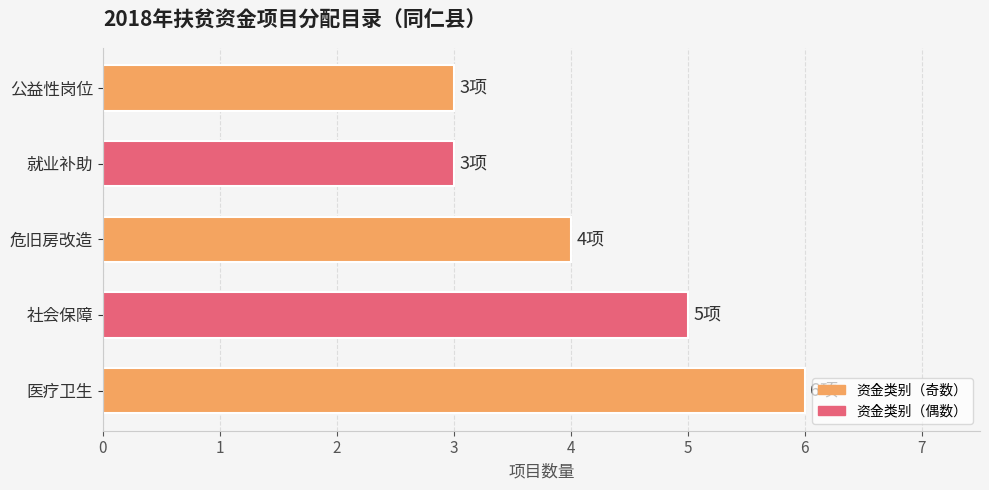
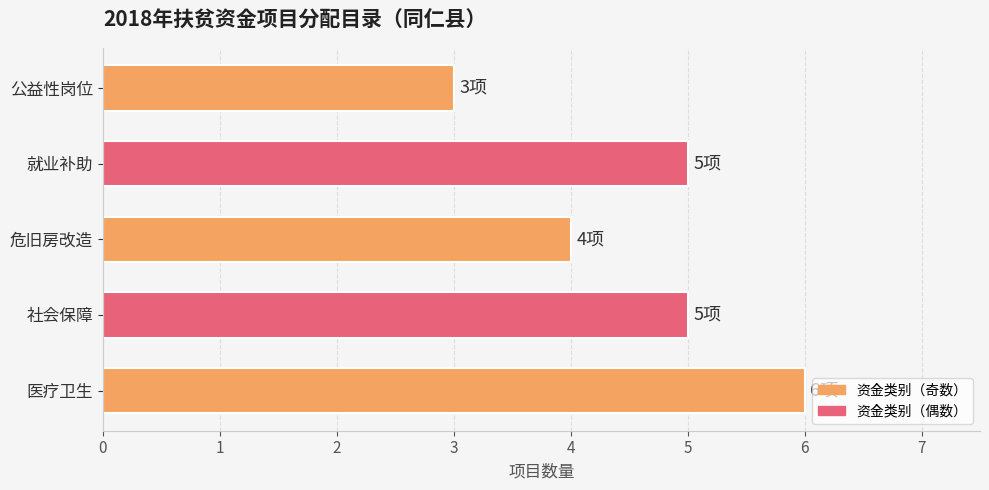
就业补助: 3项 -> 5项
